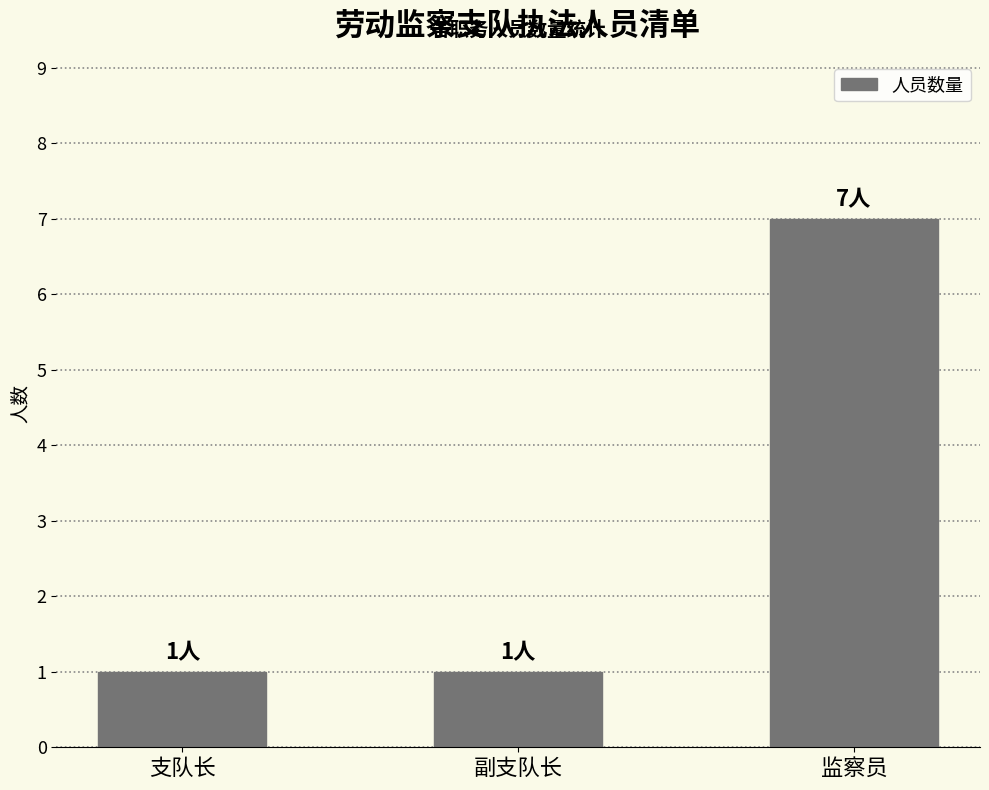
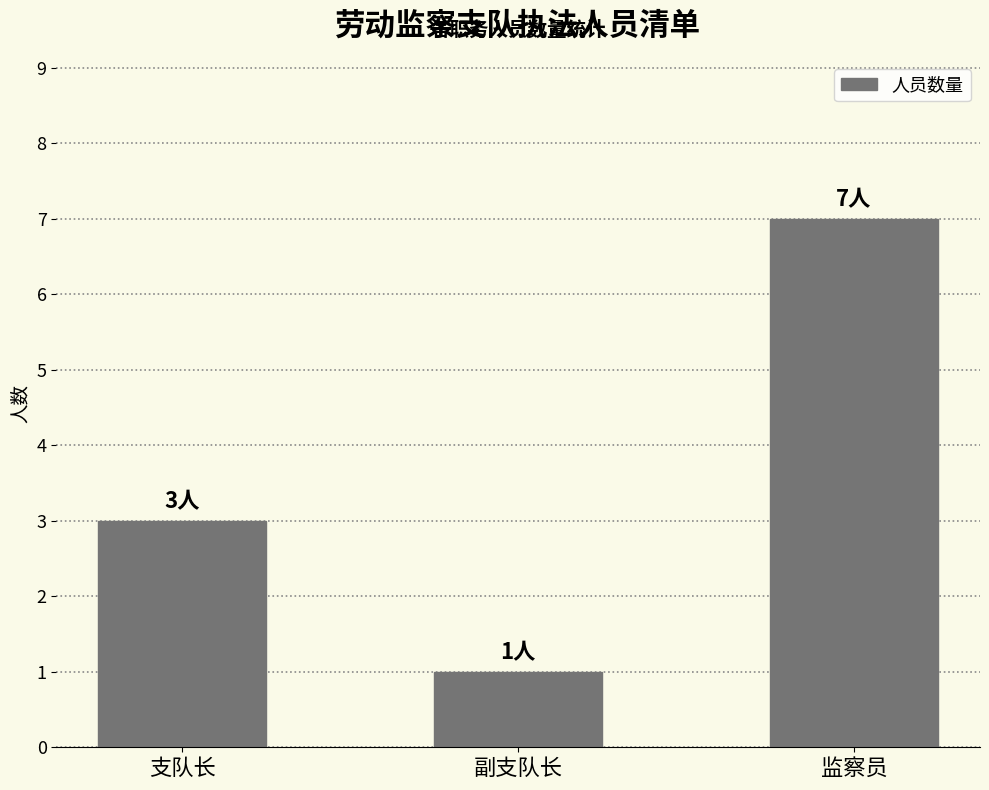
支队长: 1人 -> 3人
